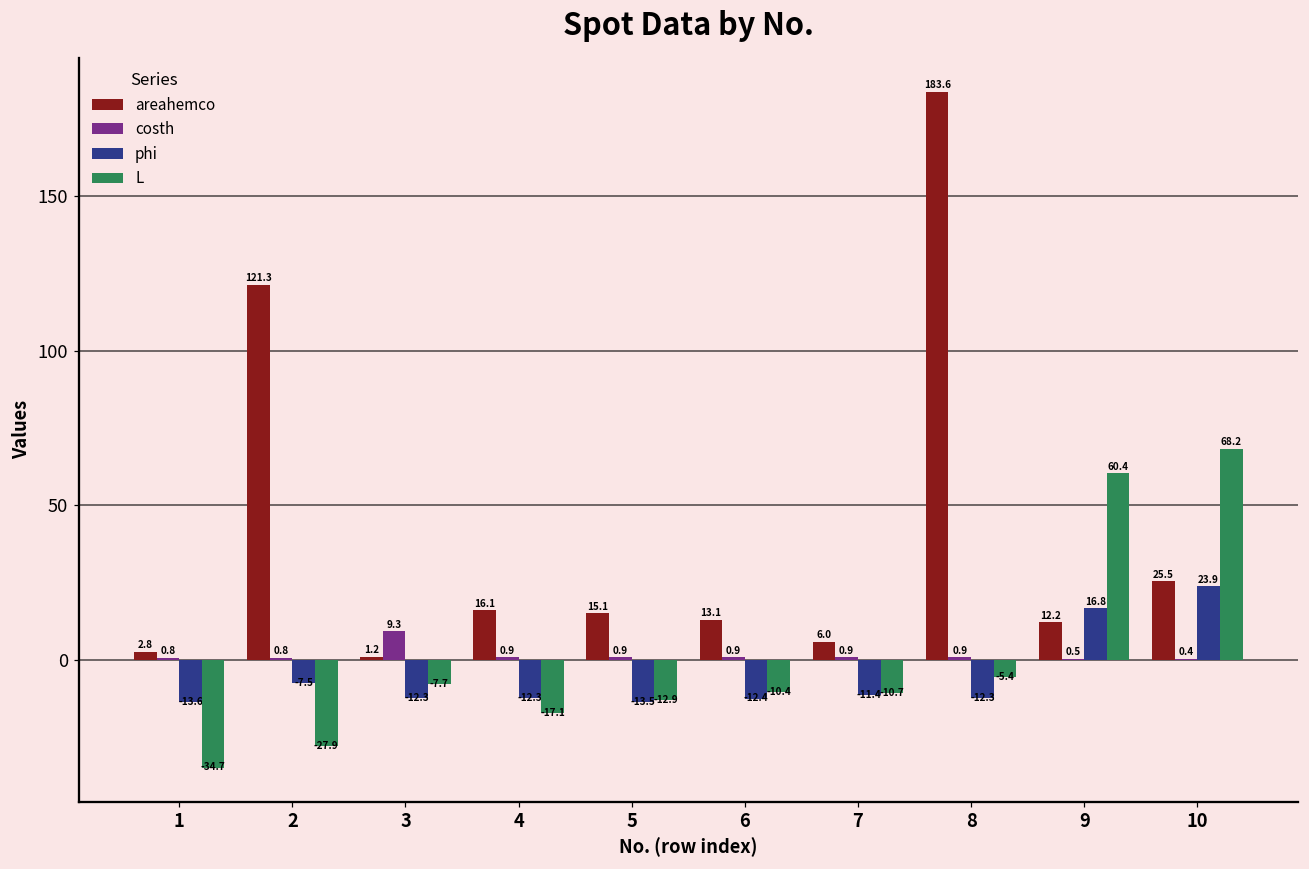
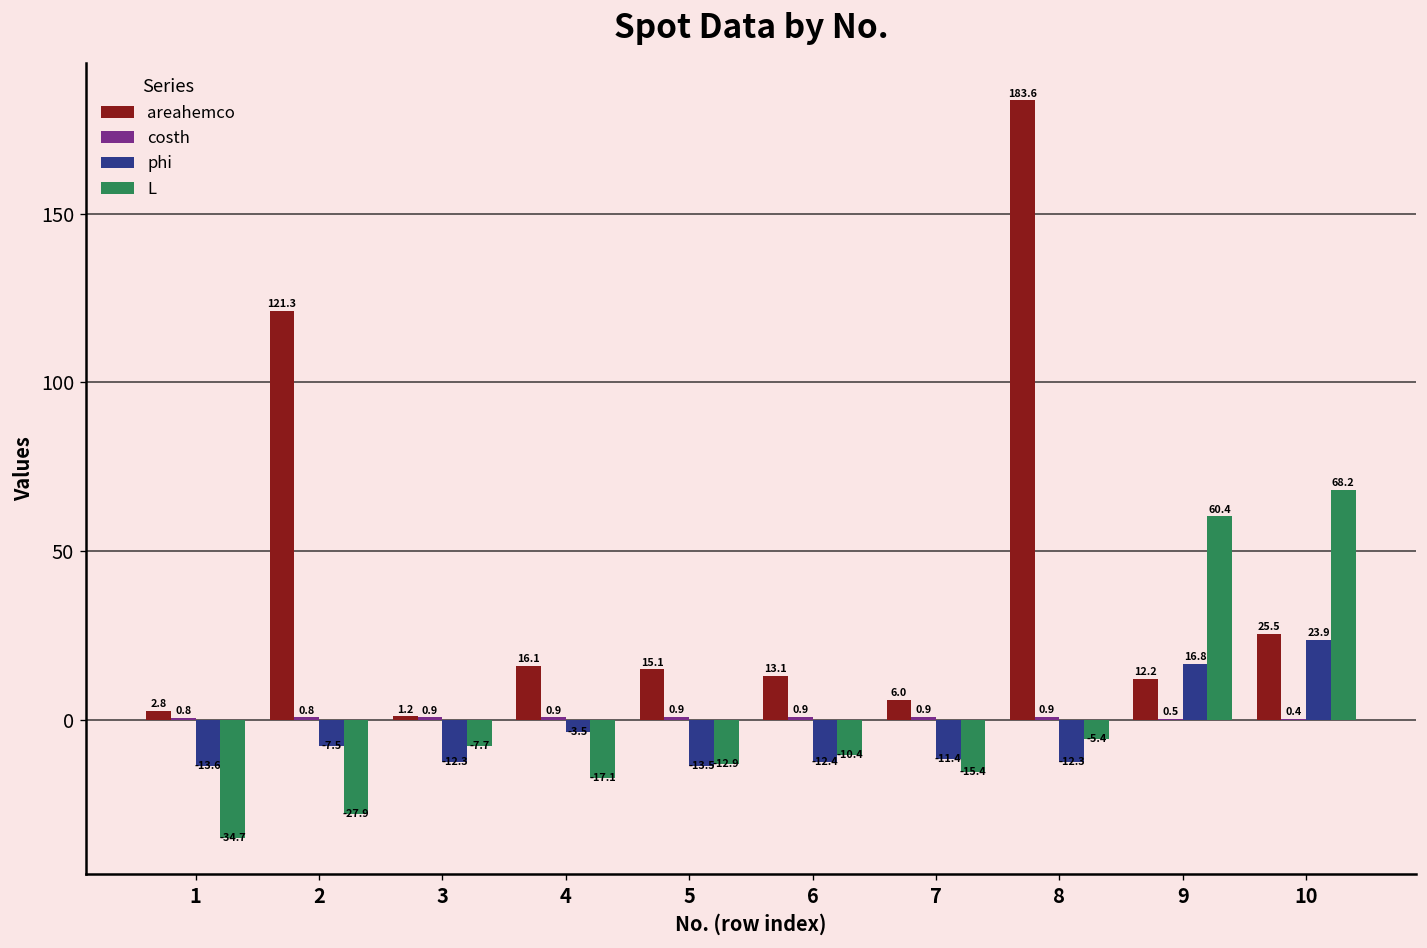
costh, 3: 9.3 -> 0.9
phi, 4: -12.3 -> -3.5
L, 7: -10.7 -> -15.4
